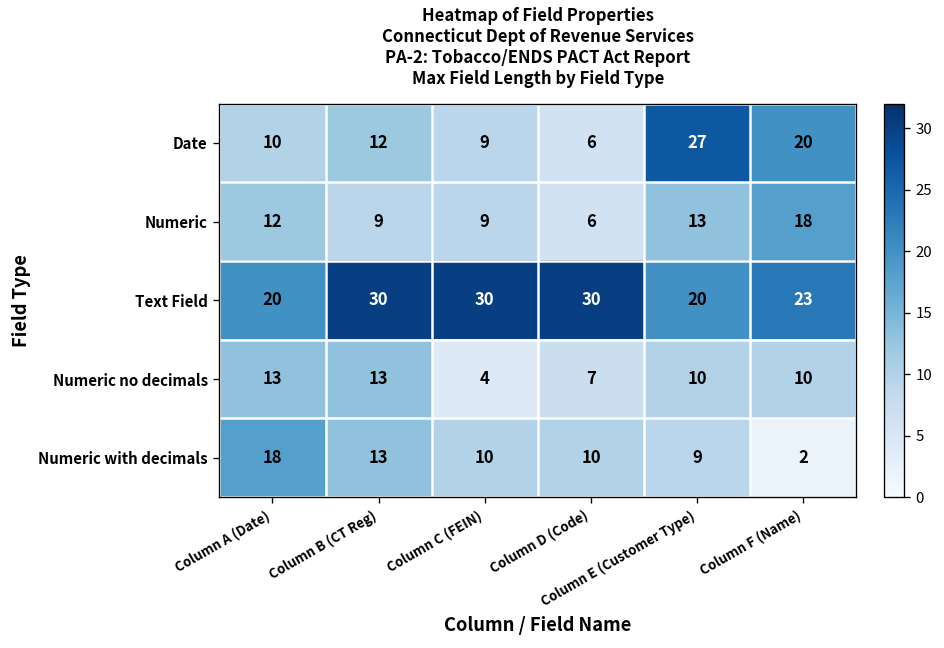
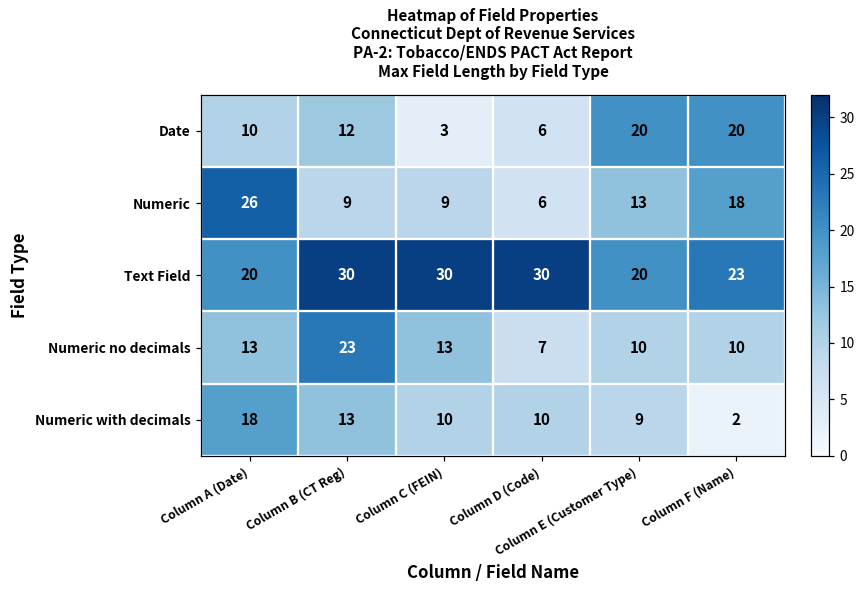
Date, Column C (FEIN): 9 -> 3
Date, Column E (Customer Type): 27 -> 20
Numeric, Column A (Date): 12 -> 26
Numeric no decimals, Column B (CT Reg): 13 -> 23
Numeric no decimals, Column C (FEIN): 4 -> 13
